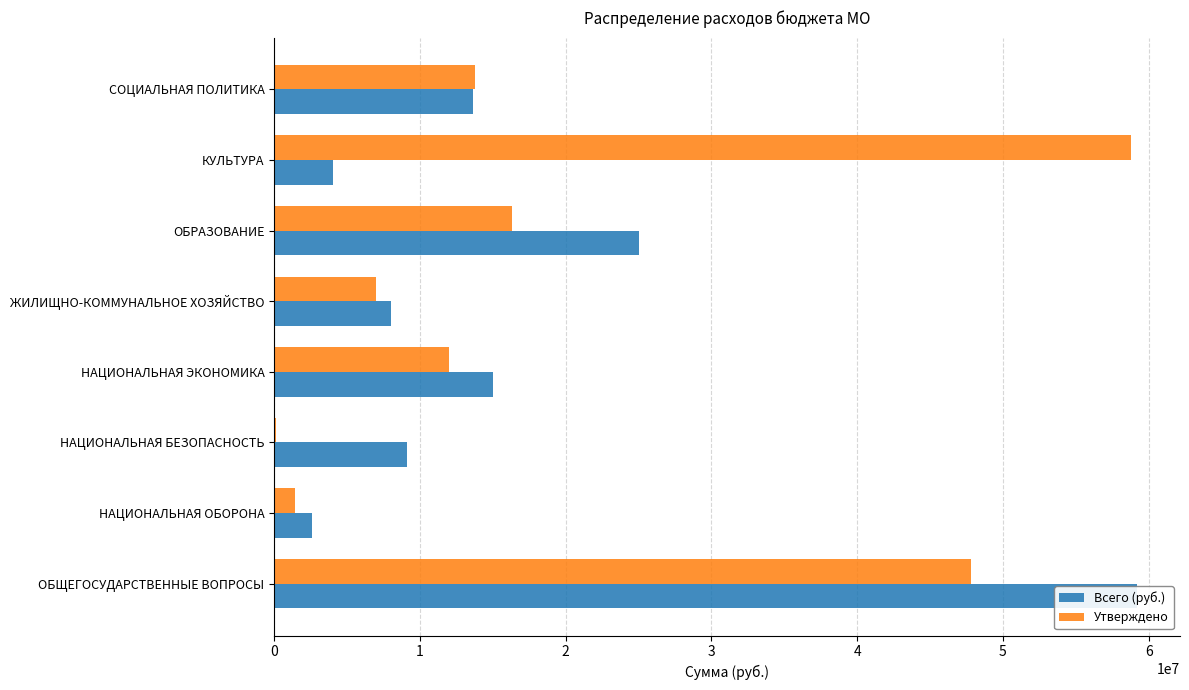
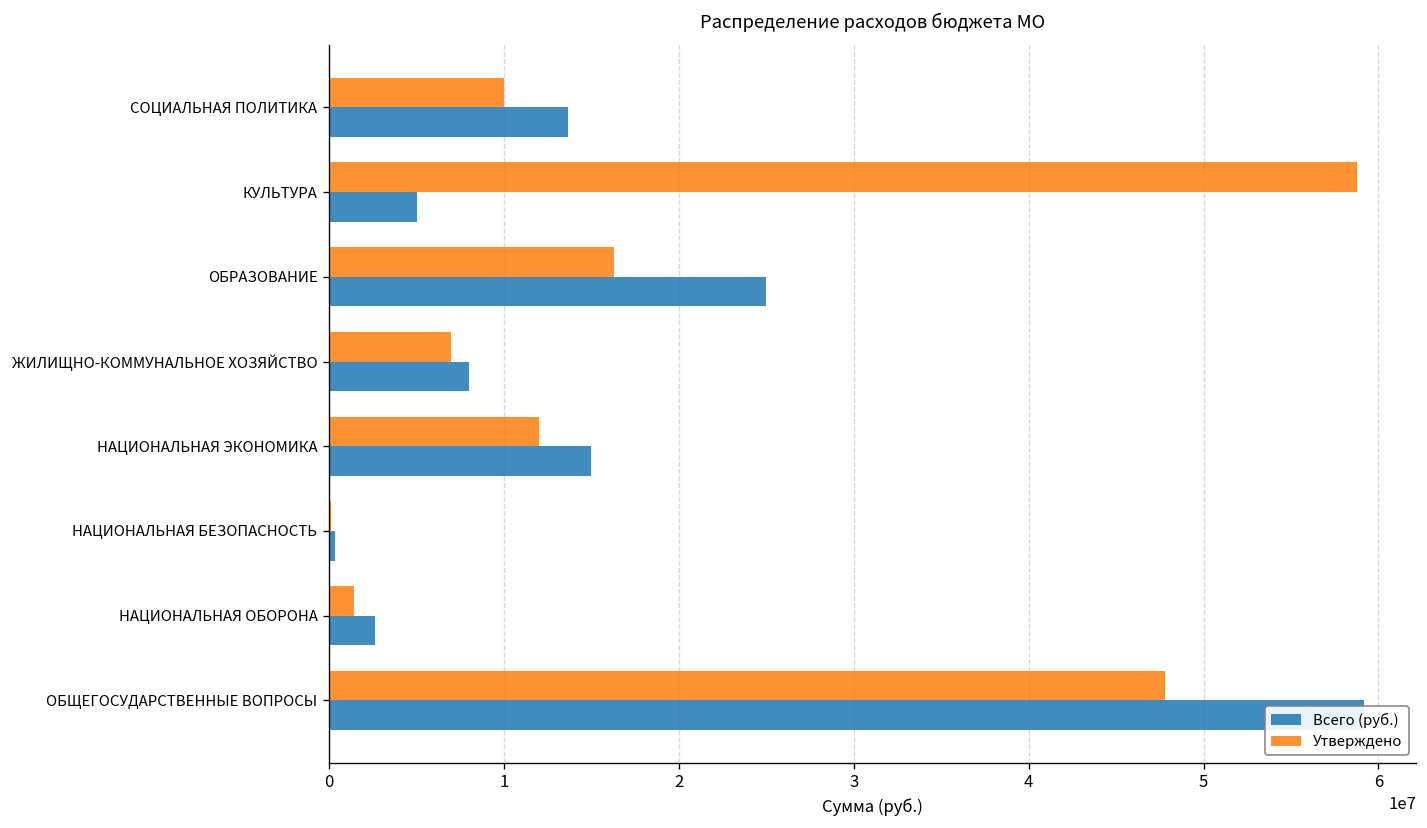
Утверждено, СОЦИАЛЬНАЯ ПОЛИТИКА: 13800000 -> 10000000
Всего (руб.), КУЛЬТУРА: 4000000 -> 5000000
Всего (руб.), НАЦИОНАЛЬНАЯ БЕЗОПАСНОСТЬ: 9100000 -> 300000
